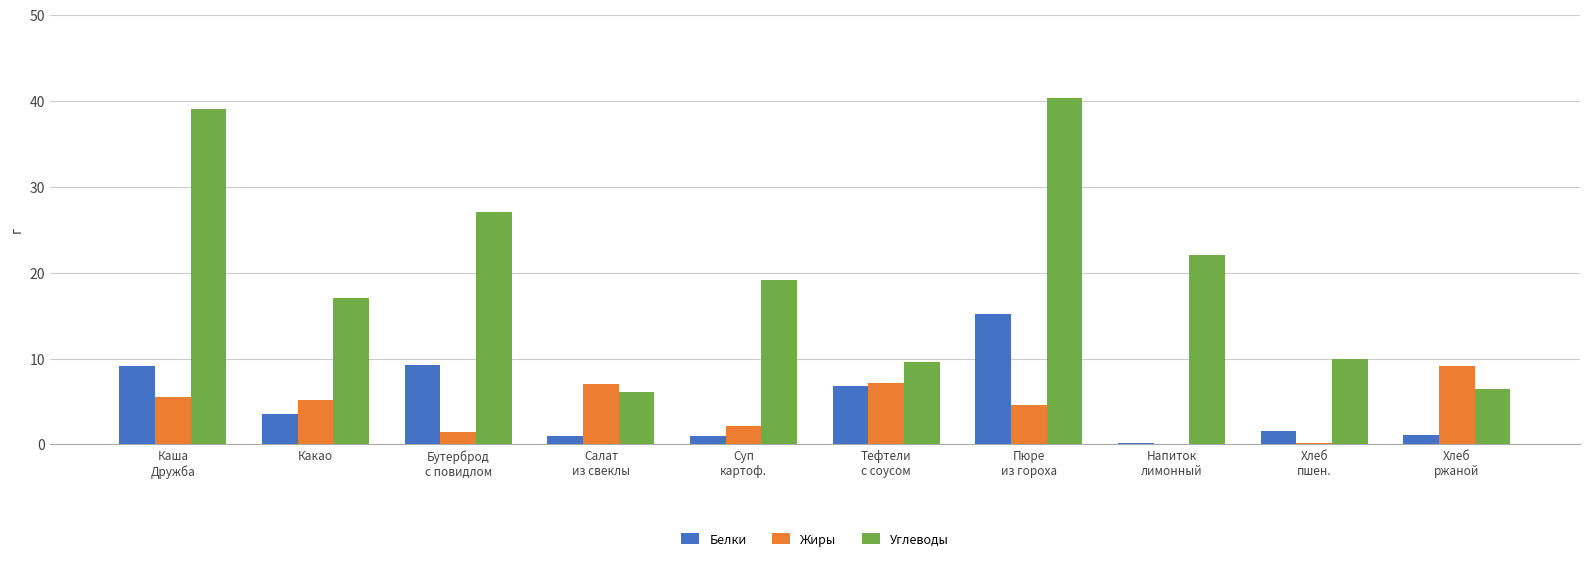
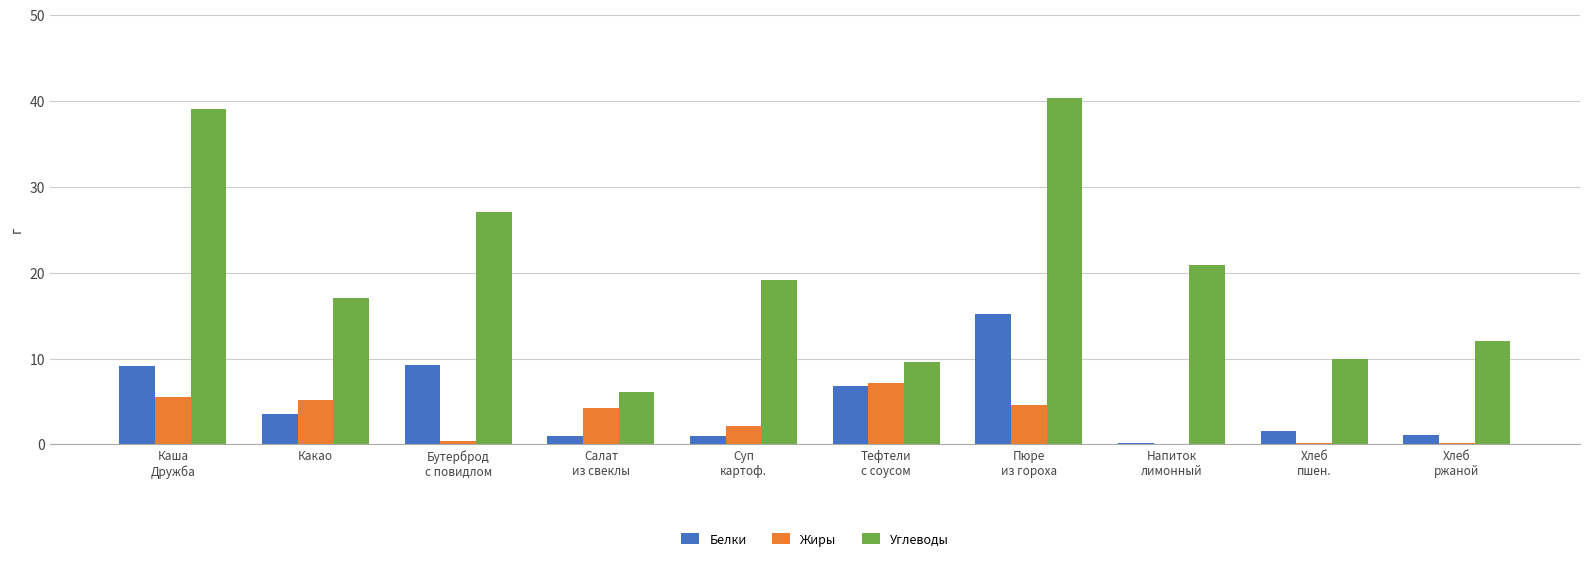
Жиры, Бутерброд с повидлом: 2 -> 0
Жиры, Салат из свеклы: 7 -> 4
Углеводы, Напиток лимонный: 22 -> 21
Жиры, Хлеб ржаной: 9 -> 0
Углеводы, Хлеб ржаной: 6 -> 12
